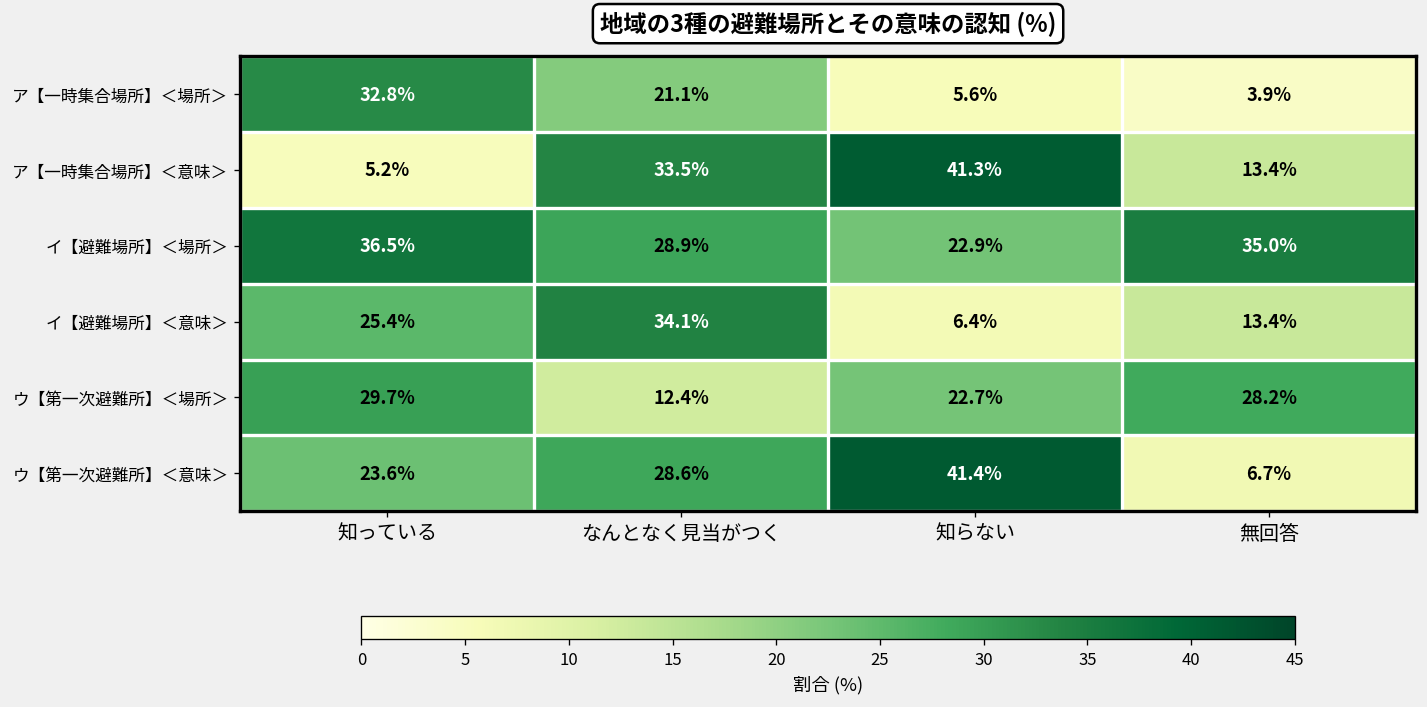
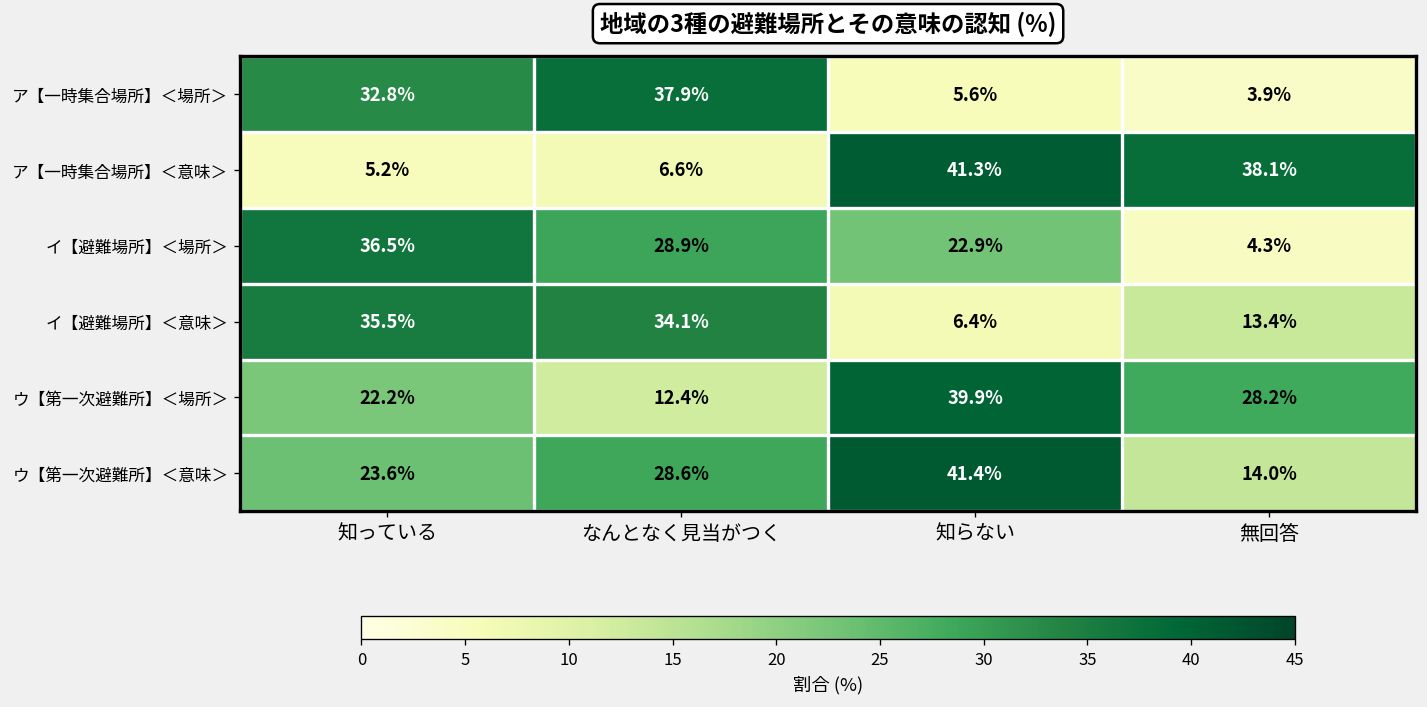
ア【一時集合場所】＜場所＞, なんとなく見当がつく: 21.1% -> 37.9%
ア【一時集合場所】＜意味＞, なんとなく見当がつく: 33.5% -> 6.6%
ア【一時集合場所】＜意味＞, 無回答: 13.4% -> 38.1%
イ【避難場所】＜場所＞, 無回答: 35.0% -> 4.3%
イ【避難場所】＜意味＞, 知っている: 25.4% -> 35.5%
ウ【第一次避難所】＜場所＞, 知っている: 29.7% -> 22.2%
ウ【第一次避難所】＜場所＞, 知らない: 22.7% -> 39.9%
ウ【第一次避難所】＜意味＞, 無回答: 6.7% -> 14.0%
